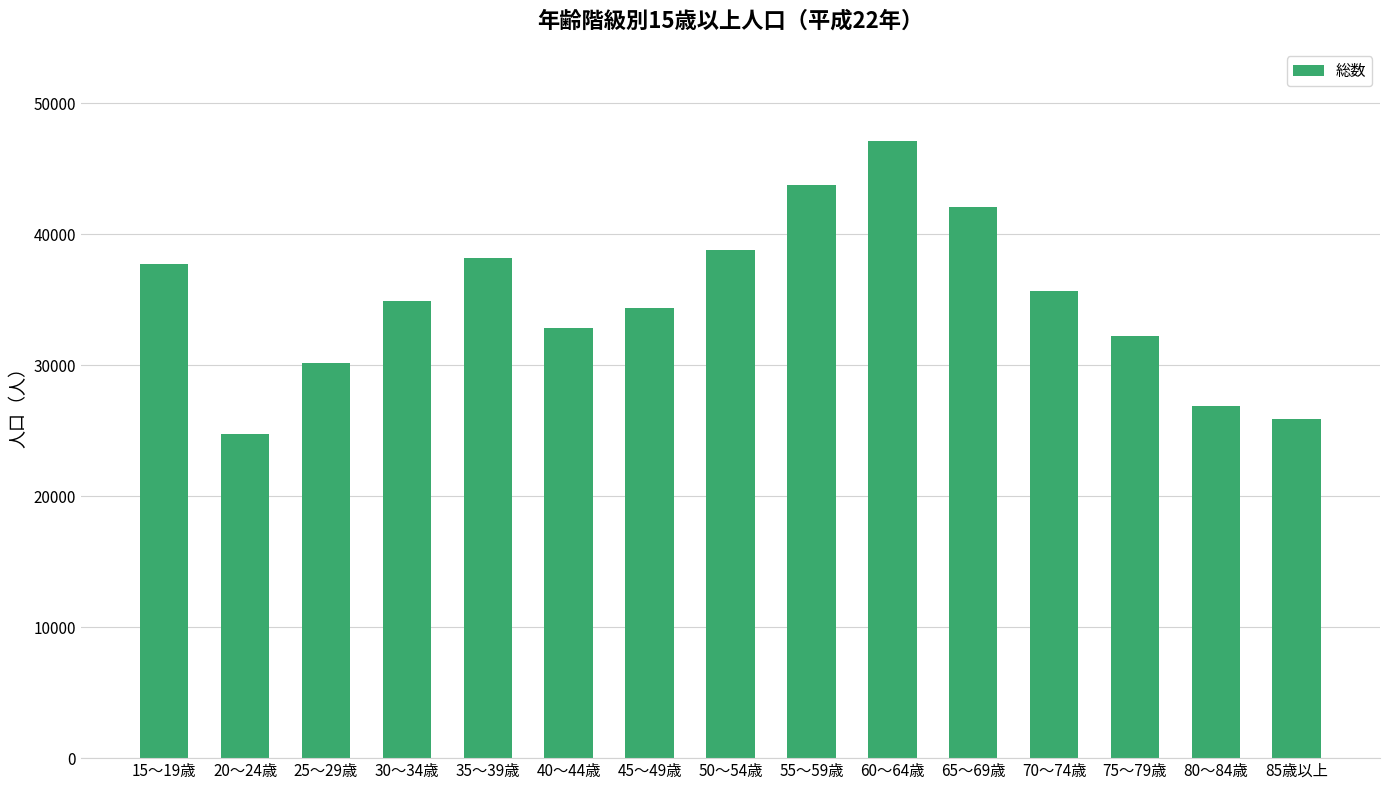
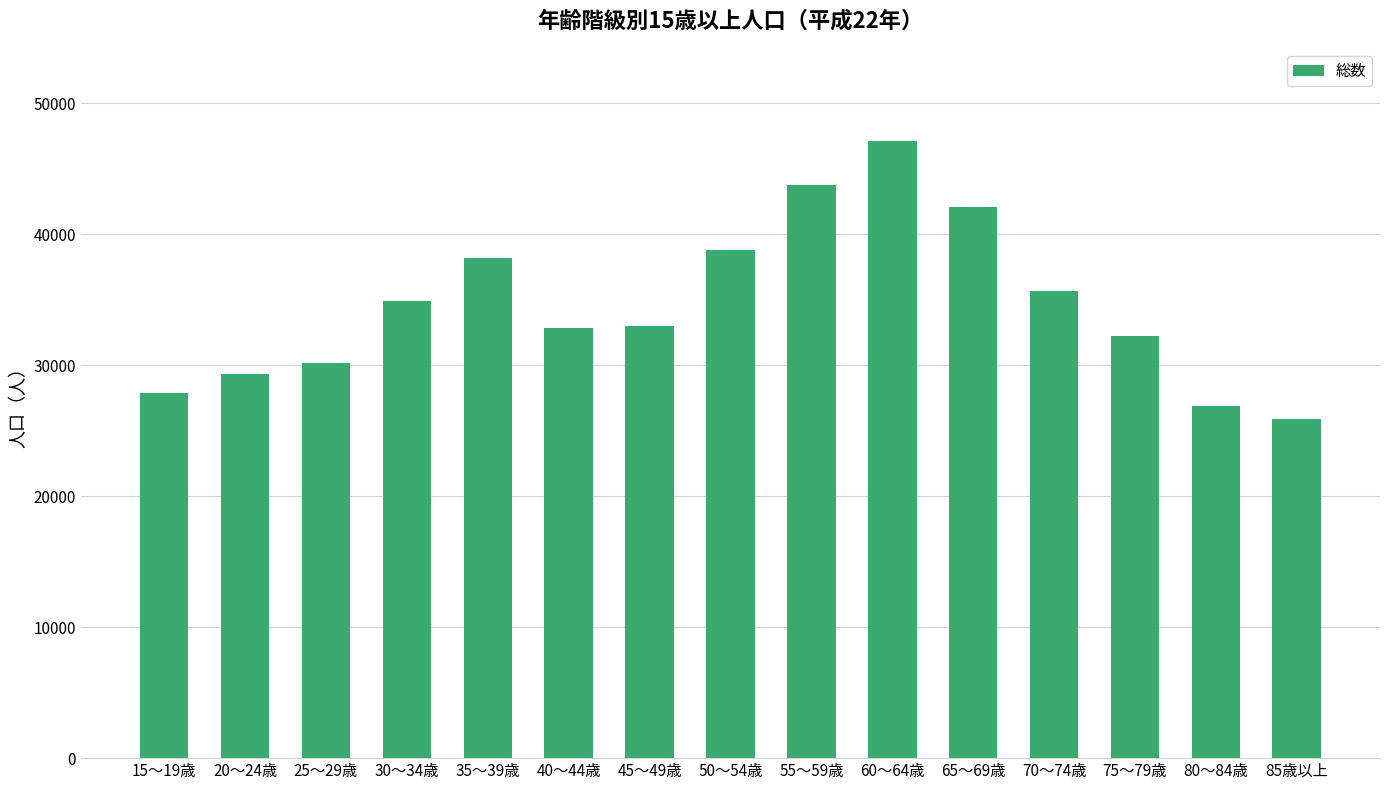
15～19歳: 37700 -> 27900
20～24歳: 24800 -> 29300
45～49歳: 34400 -> 33000
